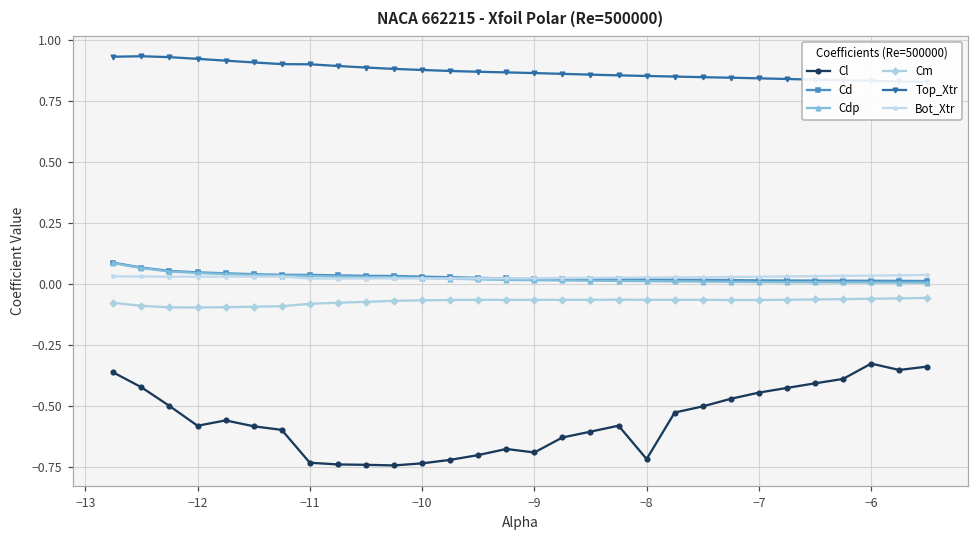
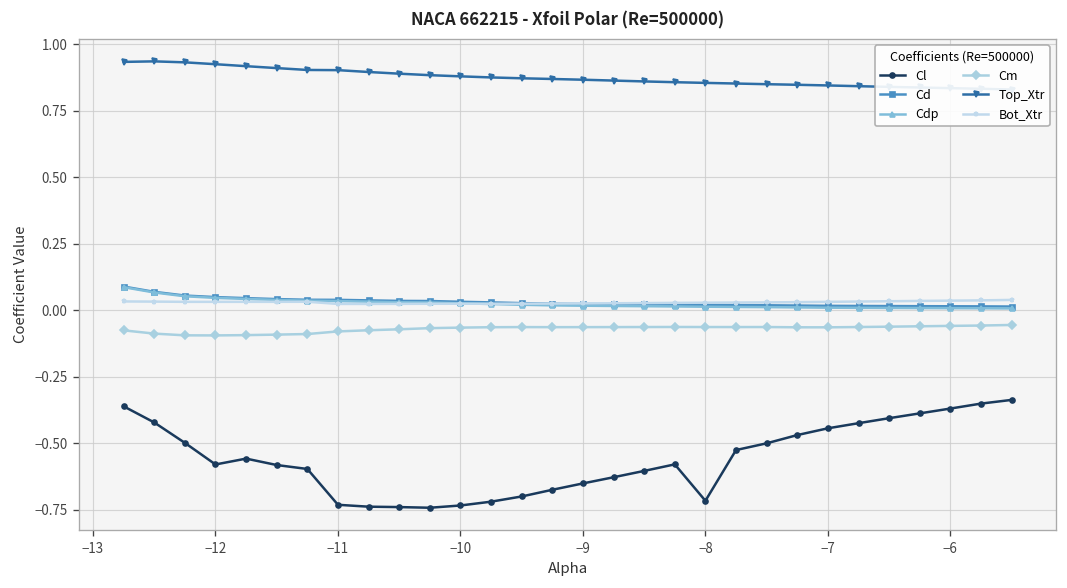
Cl, −9: -0.69 -> -0.65
Cl, −6: -0.32 -> -0.37
